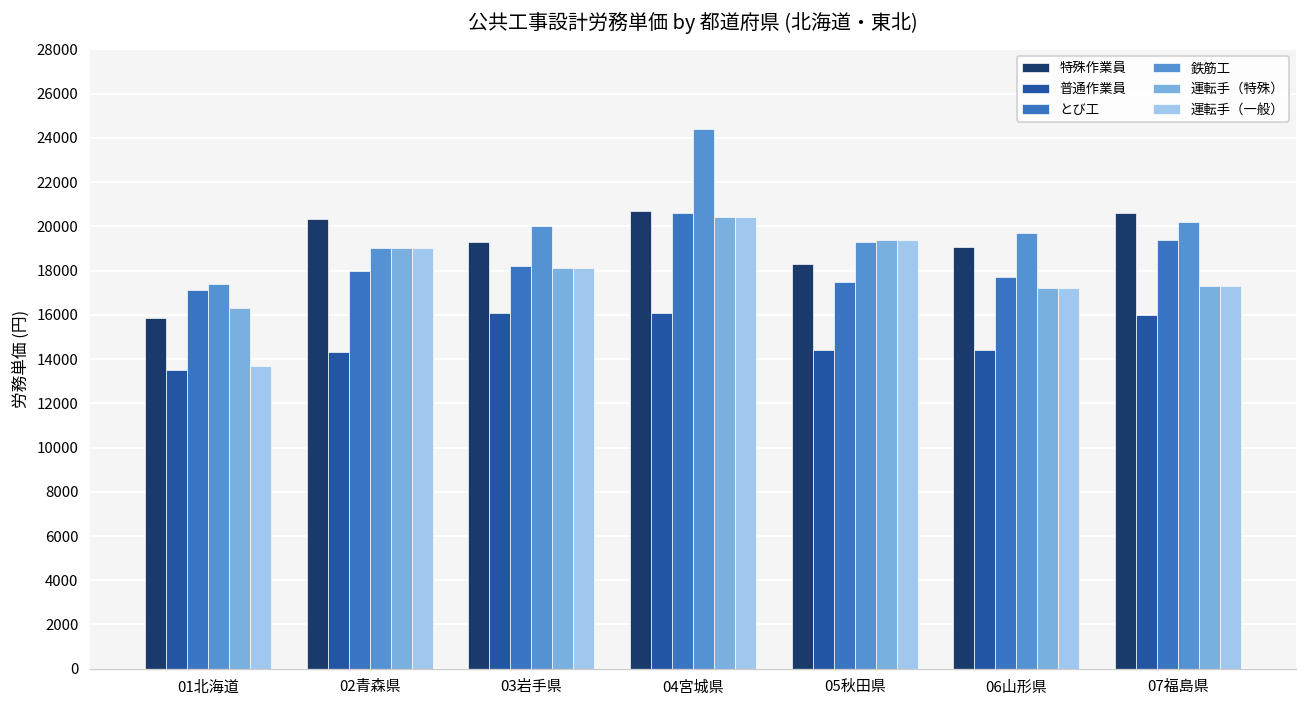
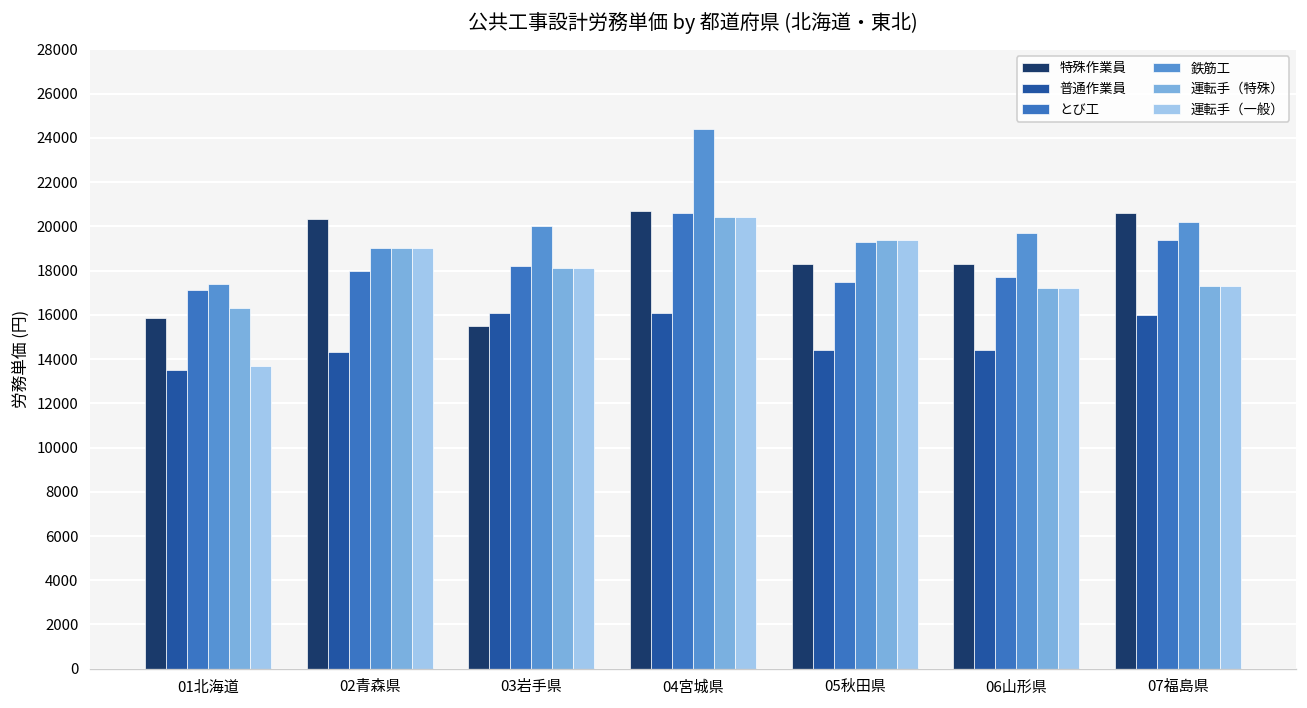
特殊作業員, 03岩手県: 19300 -> 15500
特殊作業員, 06山形県: 19100 -> 18300
